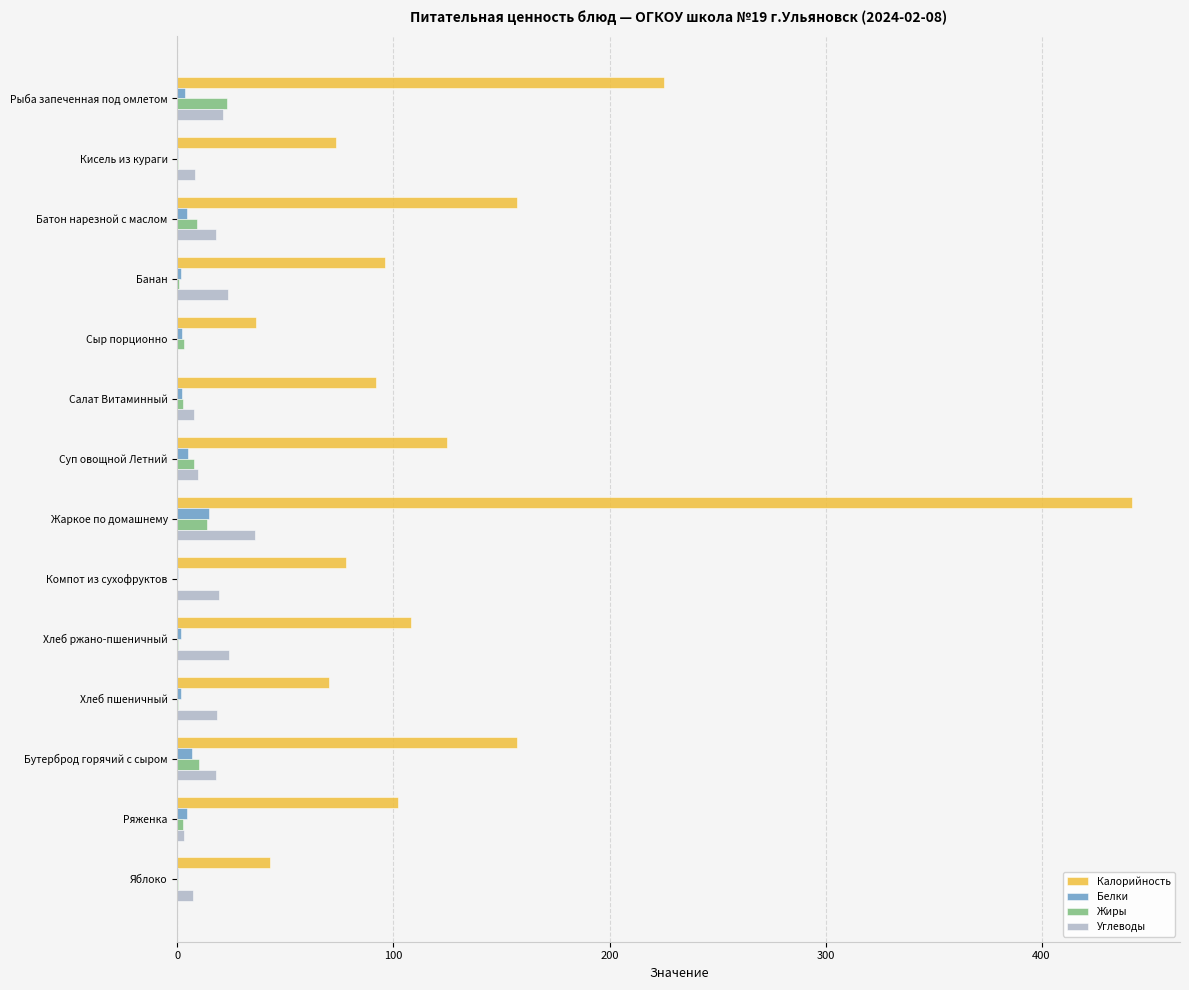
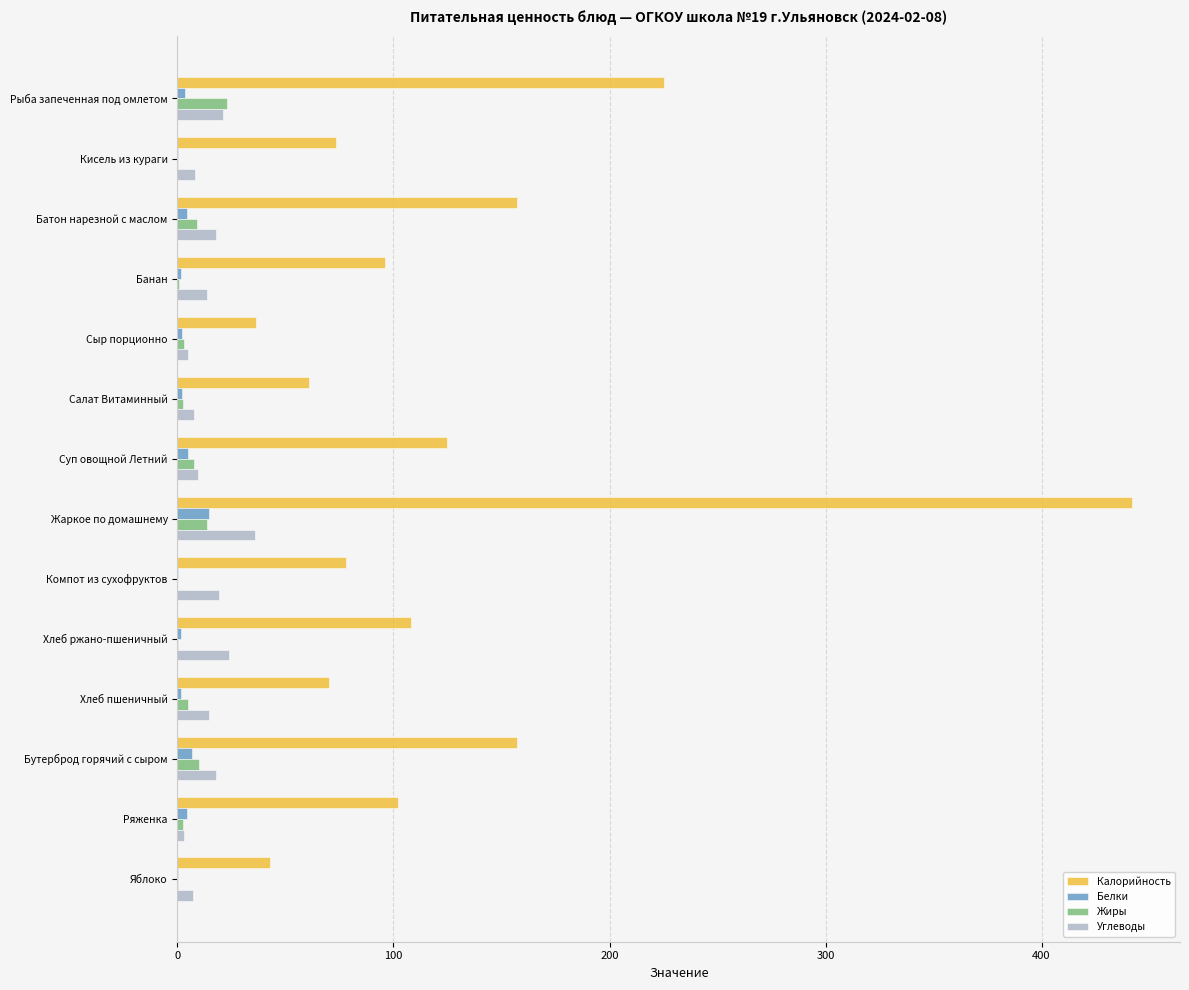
Углеводы, Банан: 23 -> 14
Углеводы, Сыр порционно: 0 -> 5
Калорийность, Салат Витаминный: 92 -> 61
Жиры, Хлеб пшеничный: 0 -> 5
Углеводы, Хлеб пшеничный: 18 -> 14
